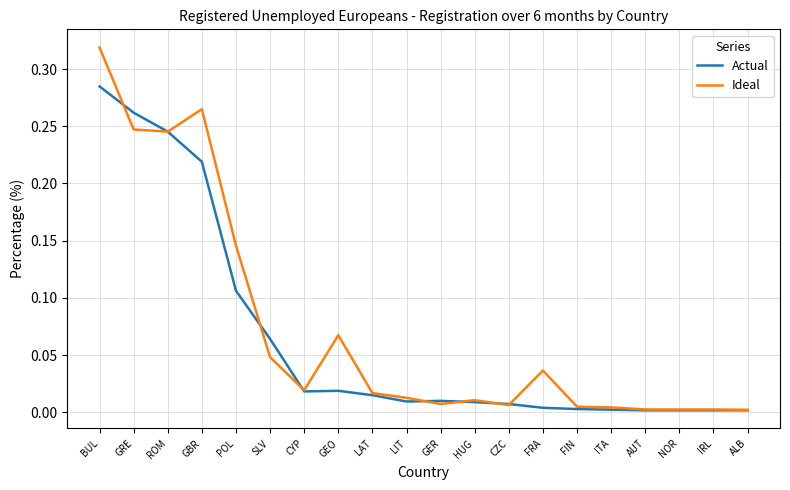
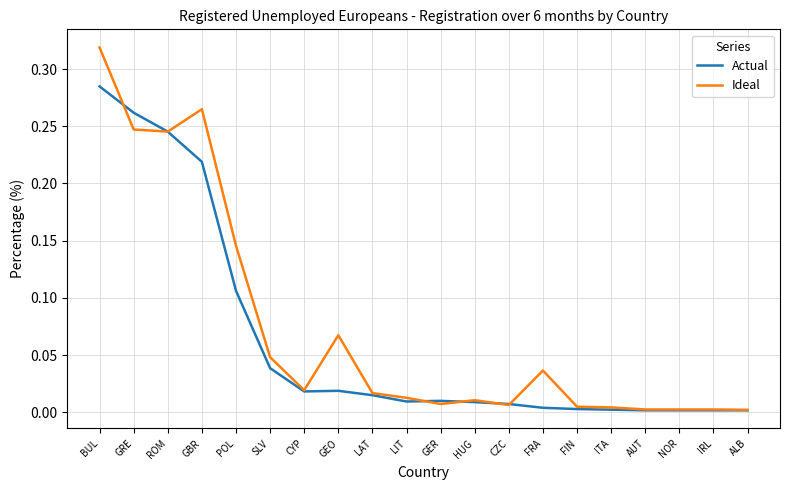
Actual, SLV: 0.064 -> 0.039
